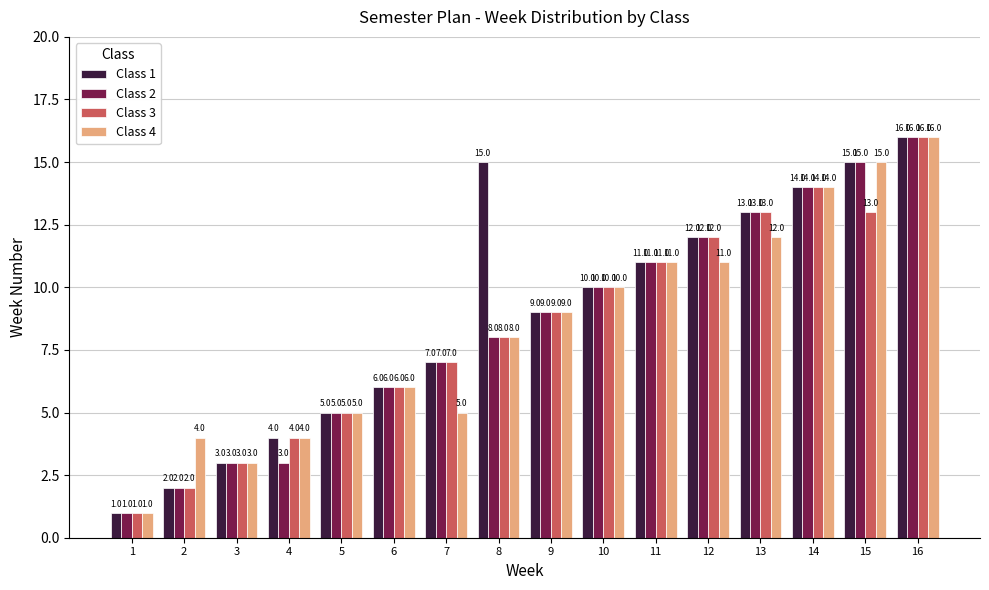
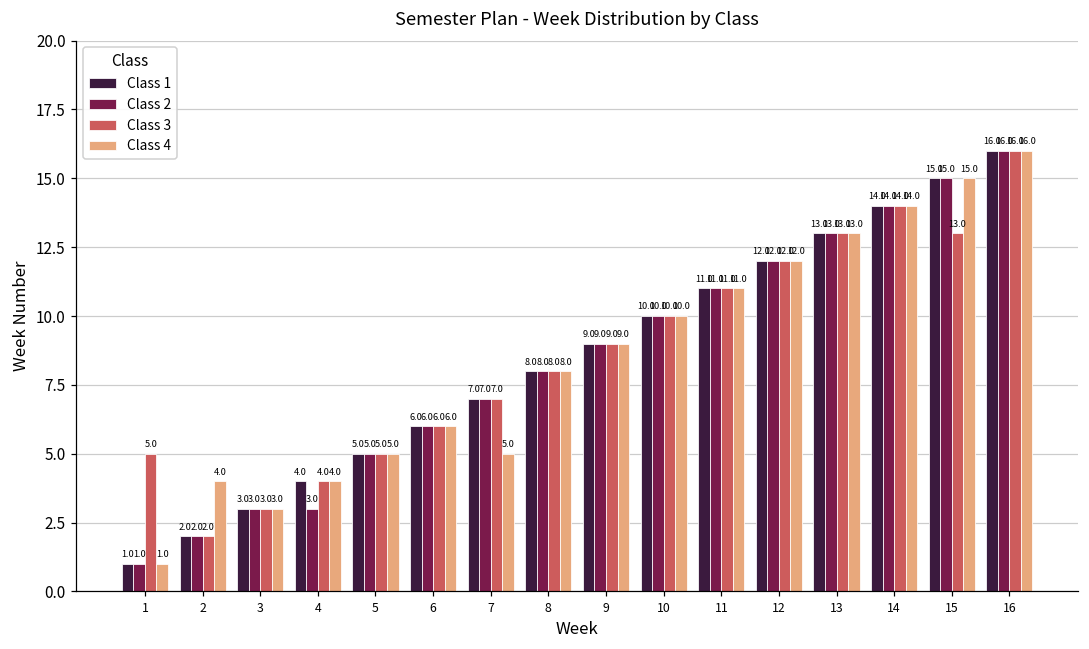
Class 3, 1: 1.0 -> 5.0
Class 1, 8: 15.0 -> 8.0
Class 4, 12: 11.0 -> 12.0
Class 4, 13: 12.0 -> 13.0
